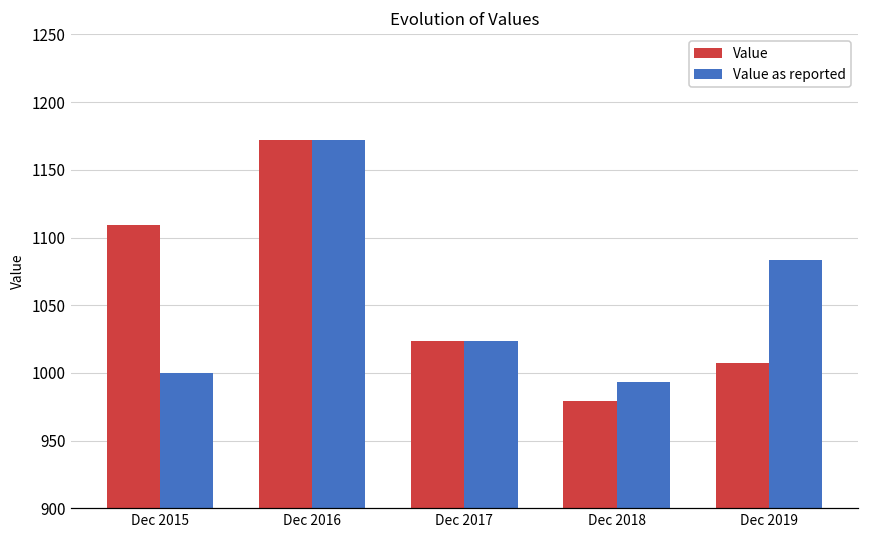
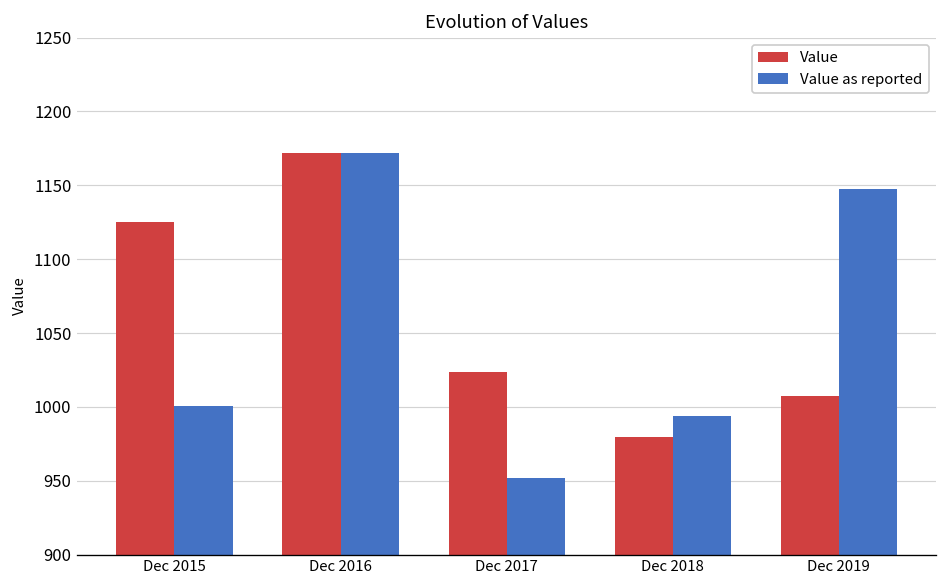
Value, Dec 2015: 1109 -> 1125
Value as reported, Dec 2017: 1024 -> 952
Value as reported, Dec 2019: 1084 -> 1147
